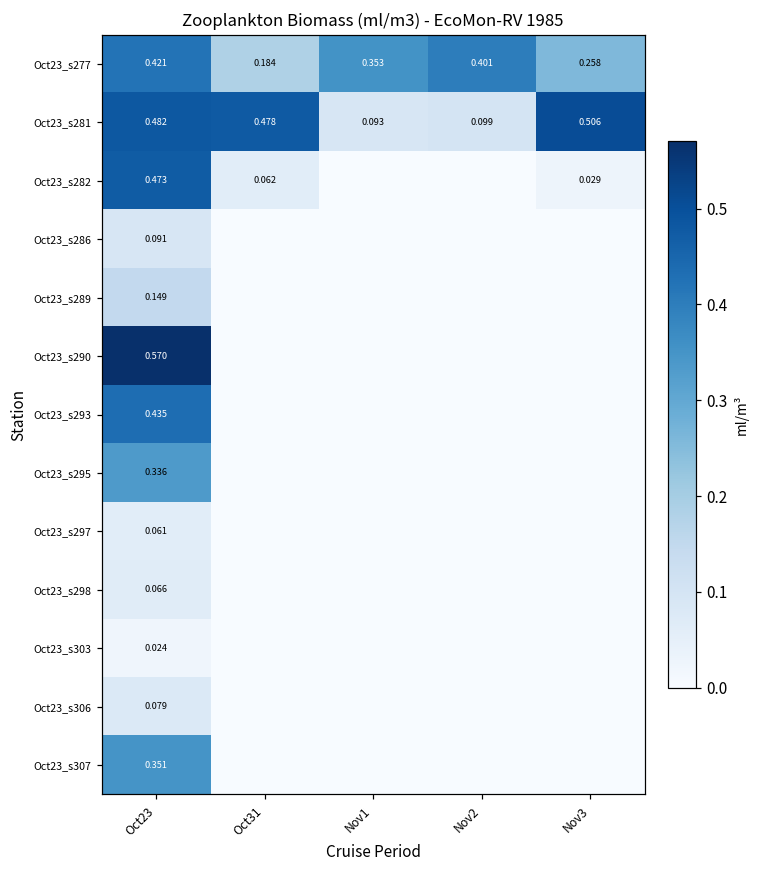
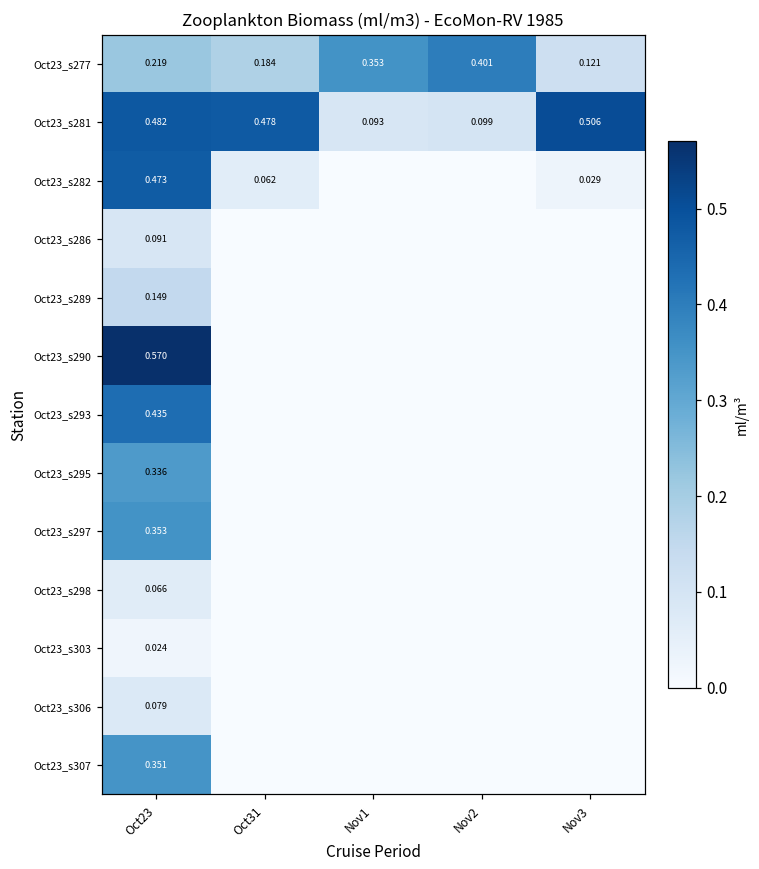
Oct23_s277, Oct23: 0.421 -> 0.219
Oct23_s277, Nov3: 0.258 -> 0.121
Oct23_s297, Oct23: 0.061 -> 0.353
